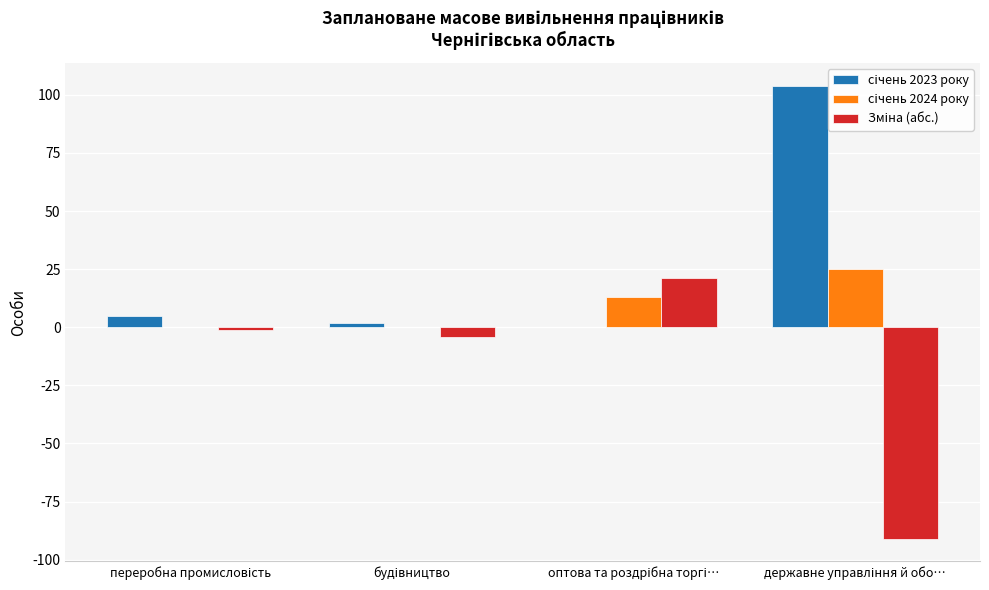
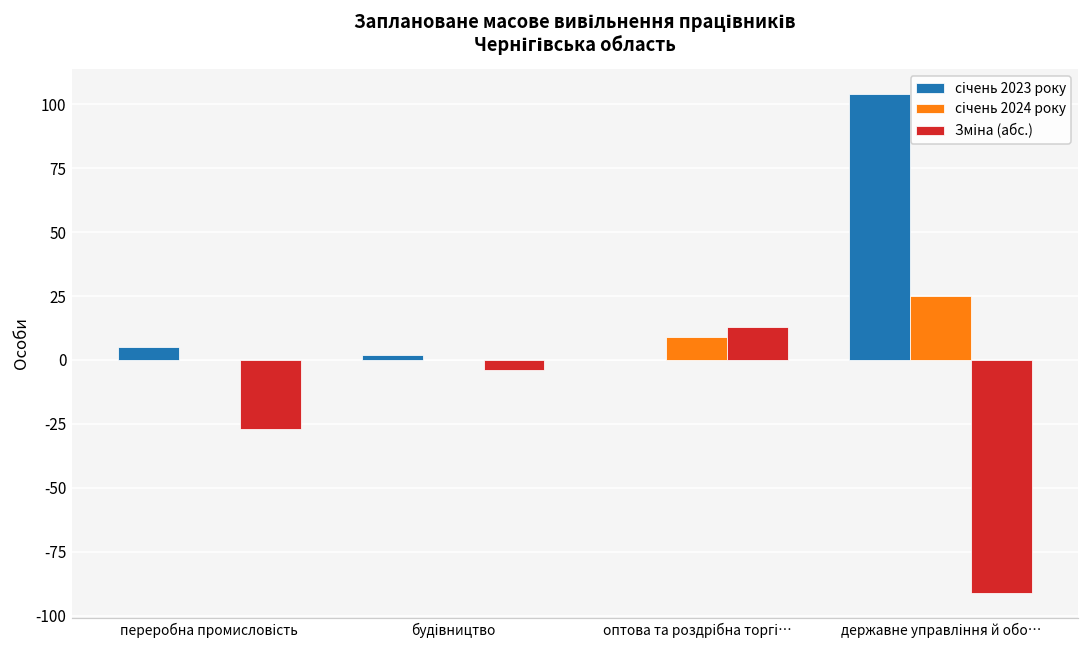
Зміна (абс.), переробна промисловість: -1 -> -27
січень 2024 року, оптова та роздрібна торгі…: 13 -> 9
Зміна (абс.), оптова та роздрібна торгі…: 21 -> 13
